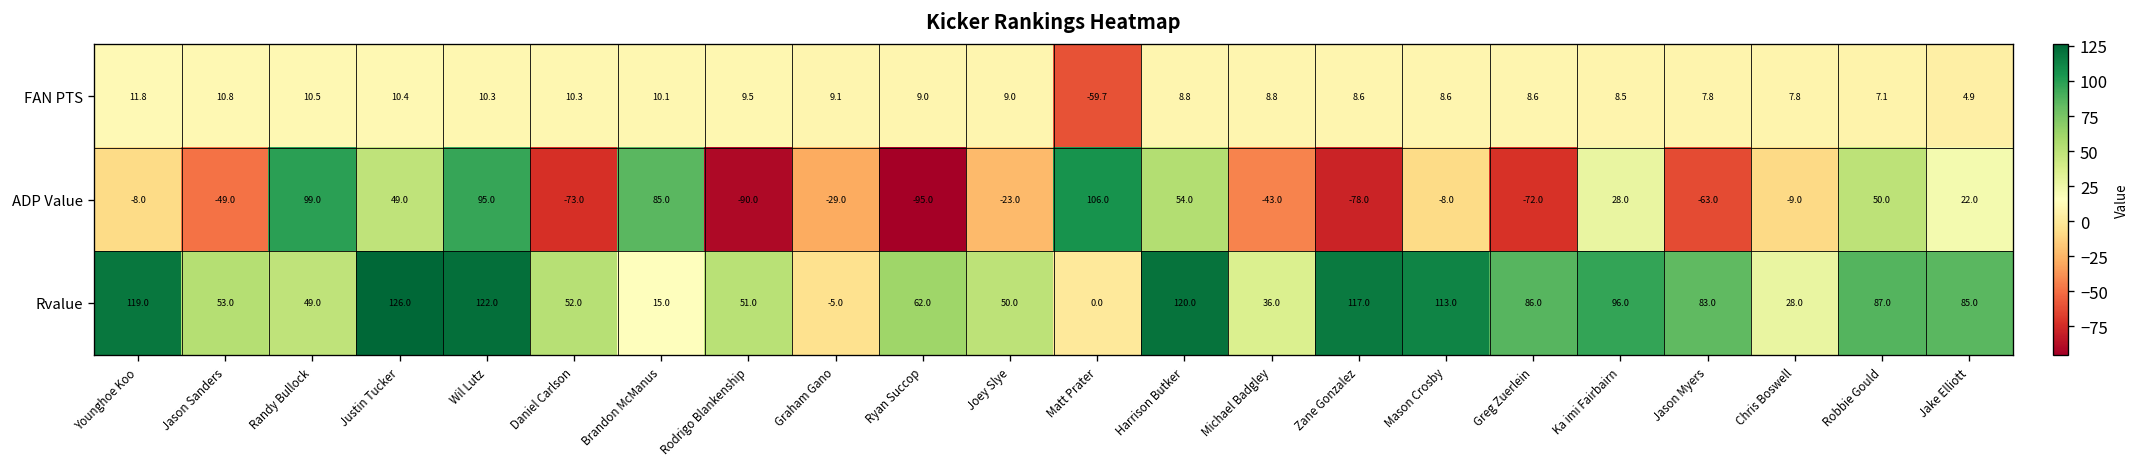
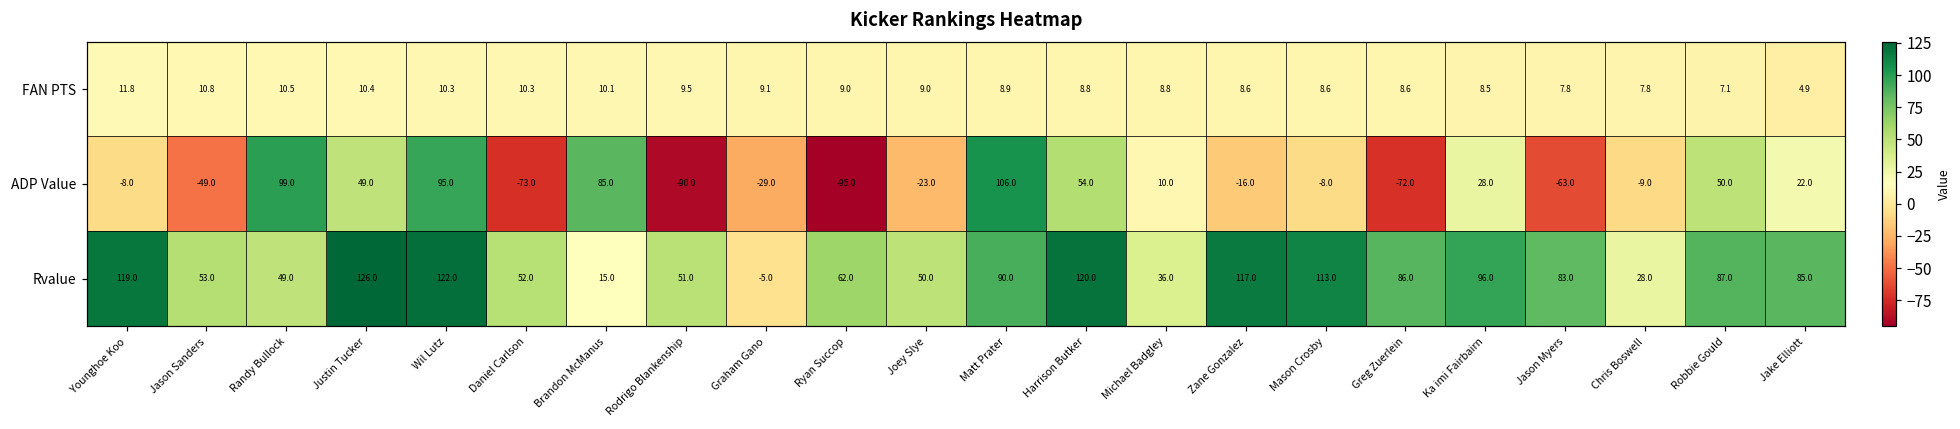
FAN PTS, Matt Prater: -59.7 -> 8.9
ADP Value, Michael Badgley: -43.0 -> 10.0
ADP Value, Zane Gonzalez: -78.0 -> -16.0
Rvalue, Matt Prater: 0.0 -> 90.0
